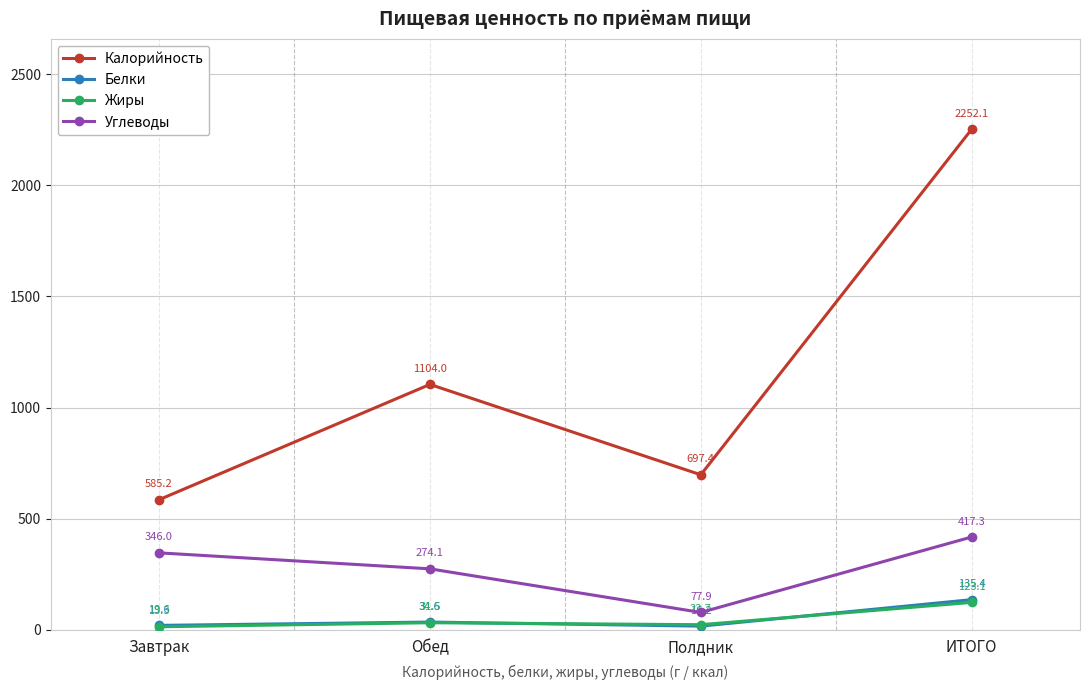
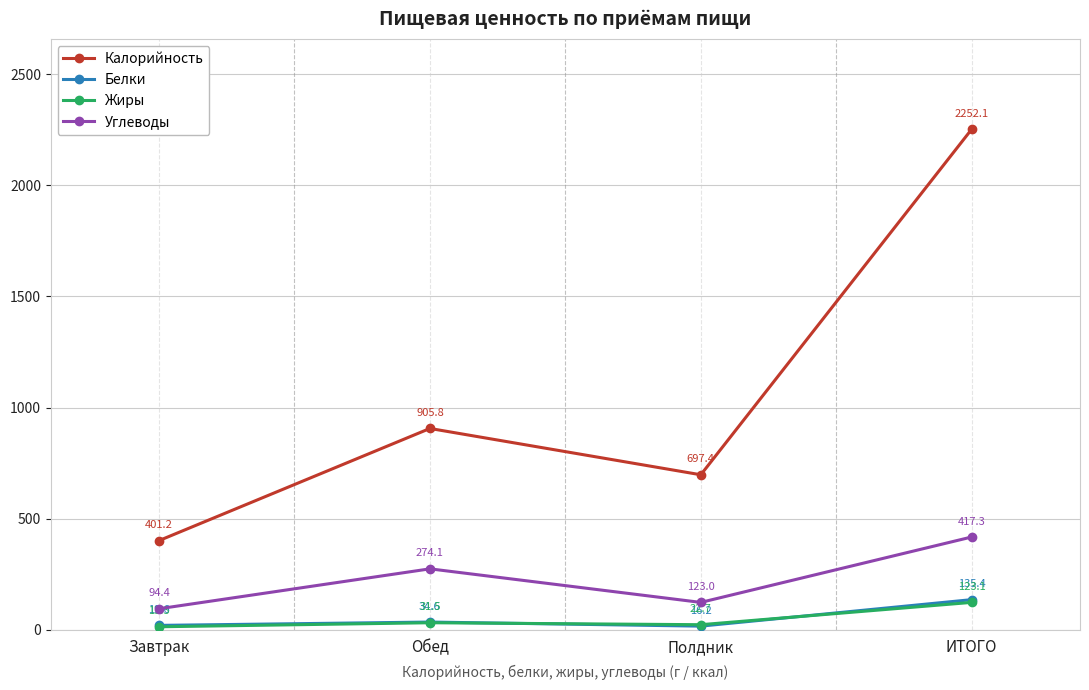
Калорийность, Завтрак: 585.2 -> 401.2
Углеводы, Завтрак: 346.0 -> 94.4
Калорийность, Обед: 1104.0 -> 905.8
Углеводы, Полдник: 77.9 -> 123.0
